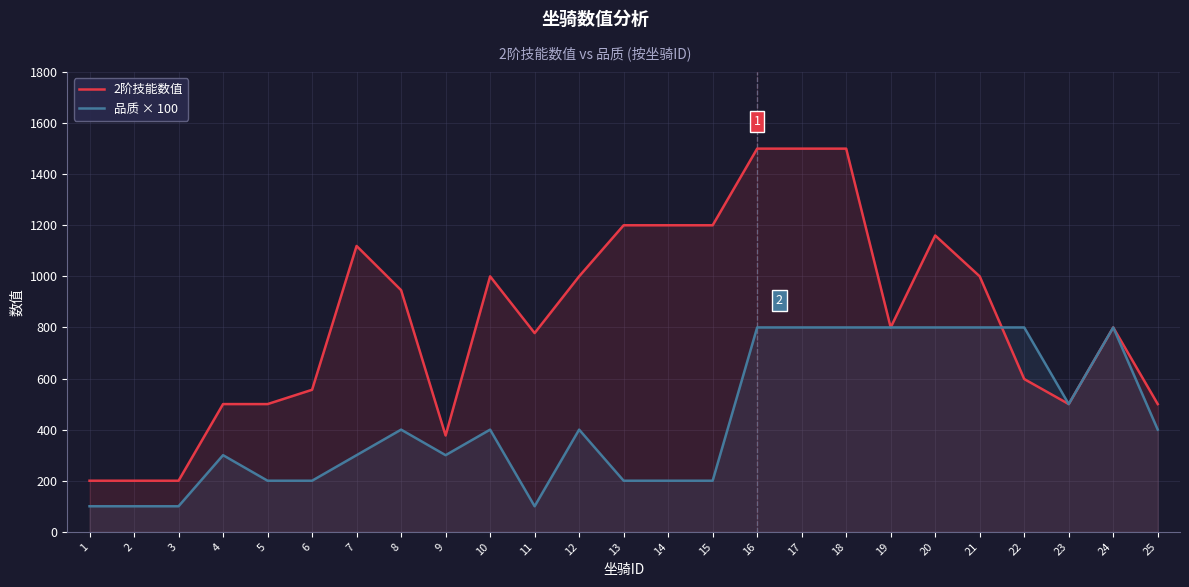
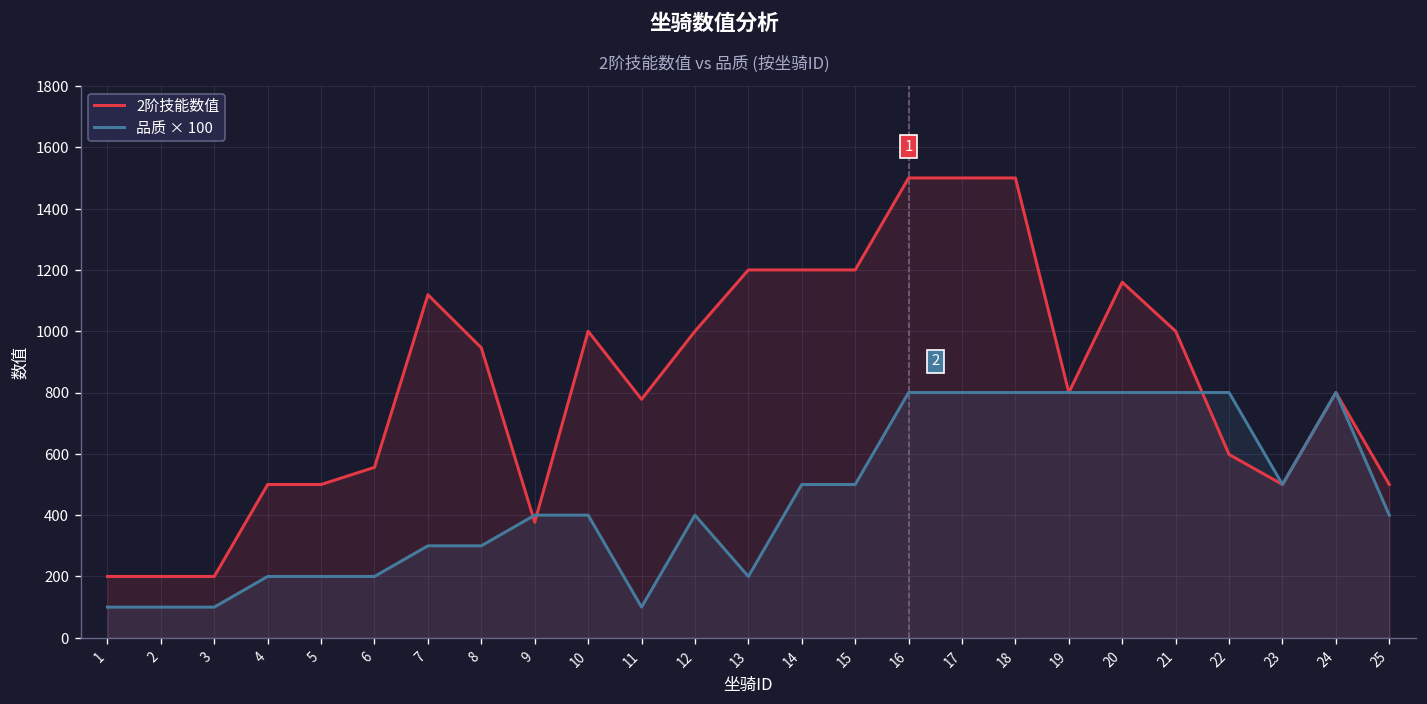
品质 × 100, 4: 300 -> 200
品质 × 100, 8: 400 -> 300
品质 × 100, 9: 300 -> 400
品质 × 100, 14: 200 -> 500
品质 × 100, 15: 200 -> 500
